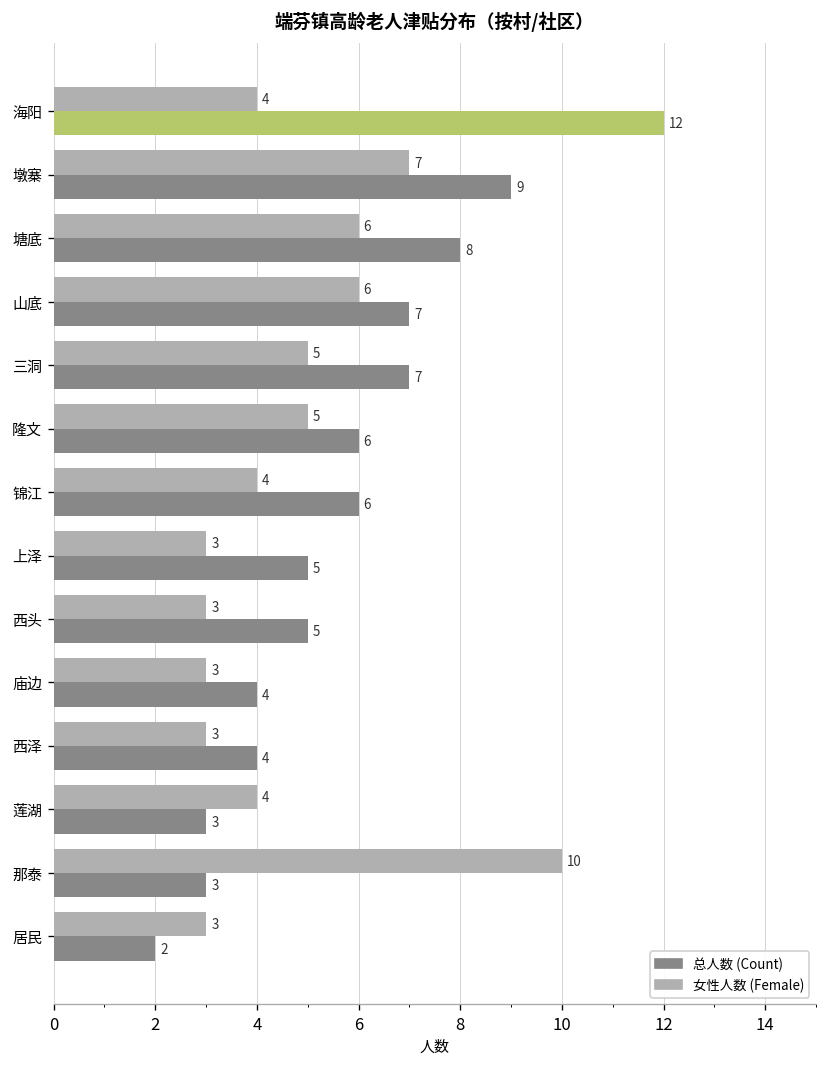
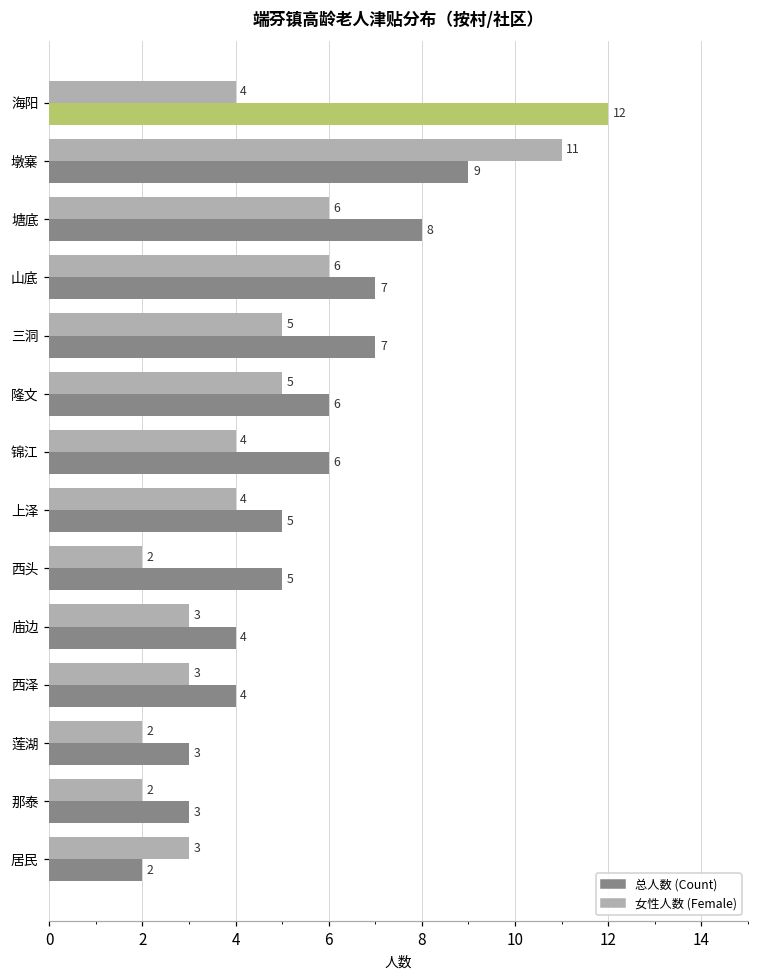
女性人数 (Female), 墩寨: 7 -> 11
女性人数 (Female), 上泽: 3 -> 4
女性人数 (Female), 西头: 3 -> 2
女性人数 (Female), 莲湖: 4 -> 2
女性人数 (Female), 那泰: 10 -> 2
